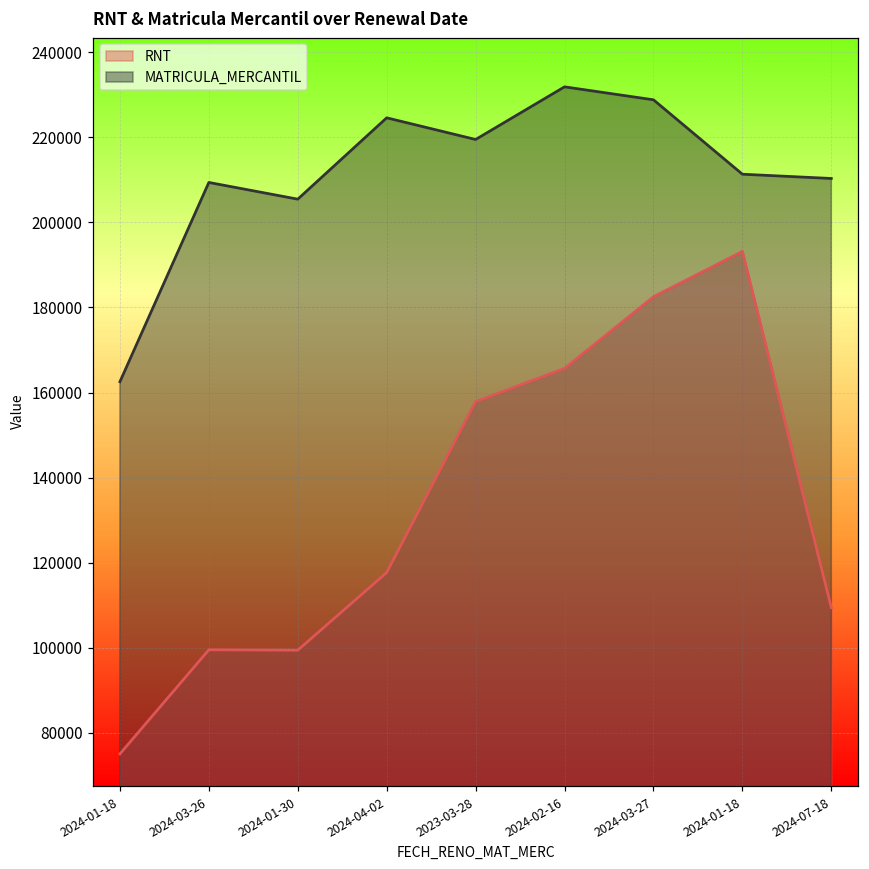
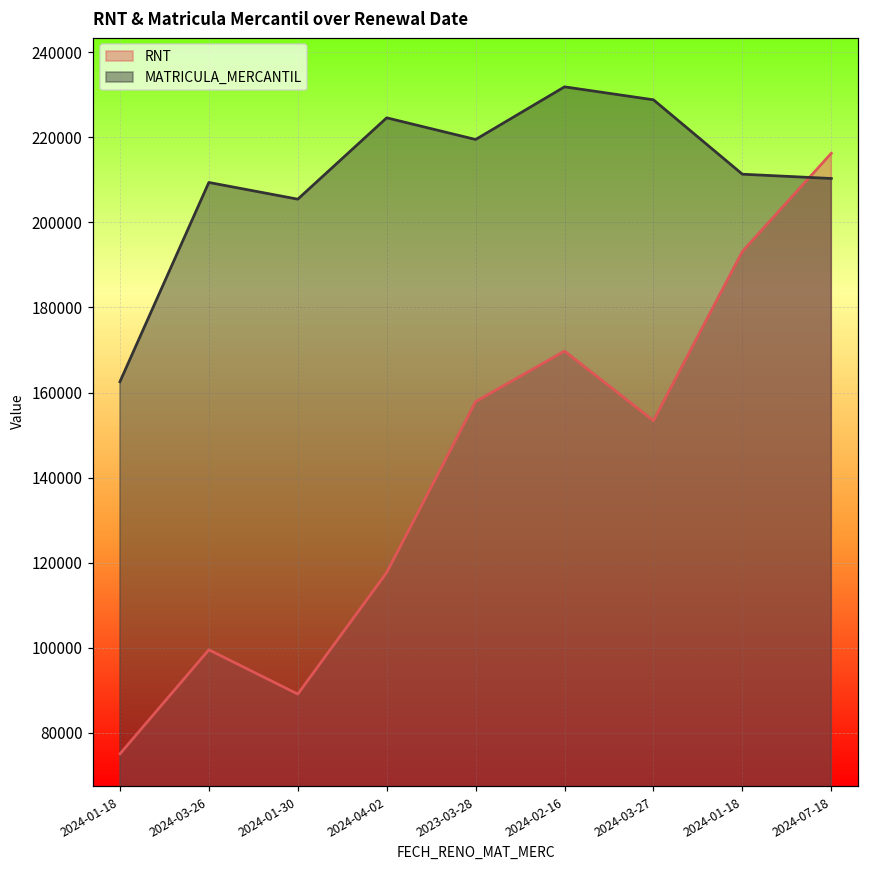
RNT, 2024-01-30: 99000 -> 89000
RNT, 2024-02-16: 166000 -> 170000
RNT, 2024-03-27: 183000 -> 153000
RNT, 2024-07-18: 109000 -> 216000
